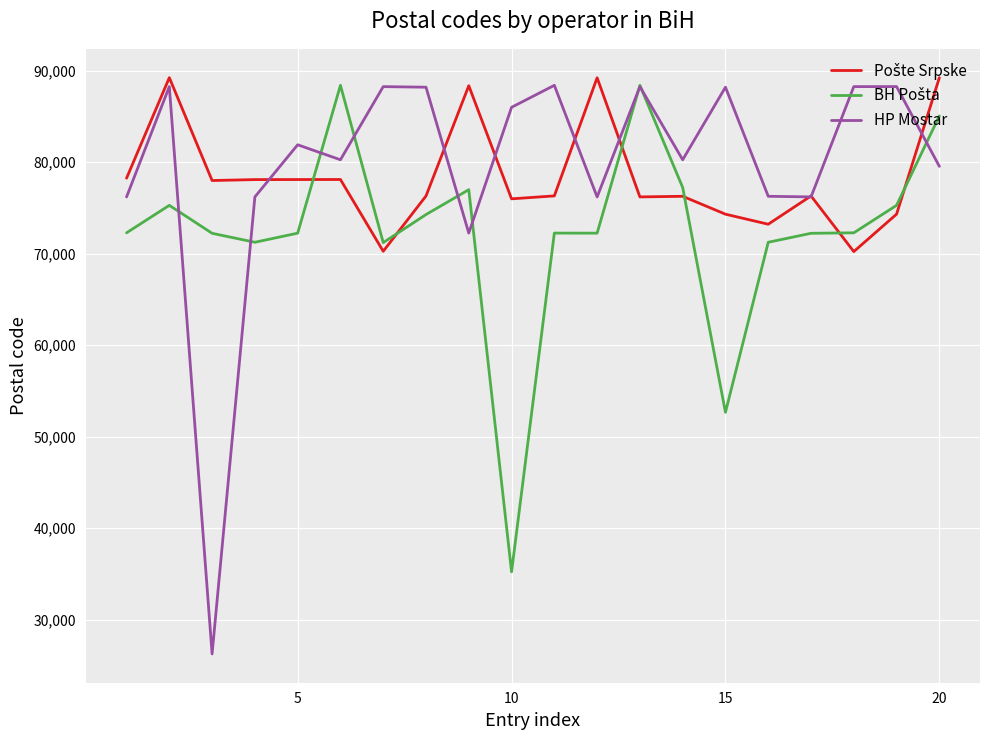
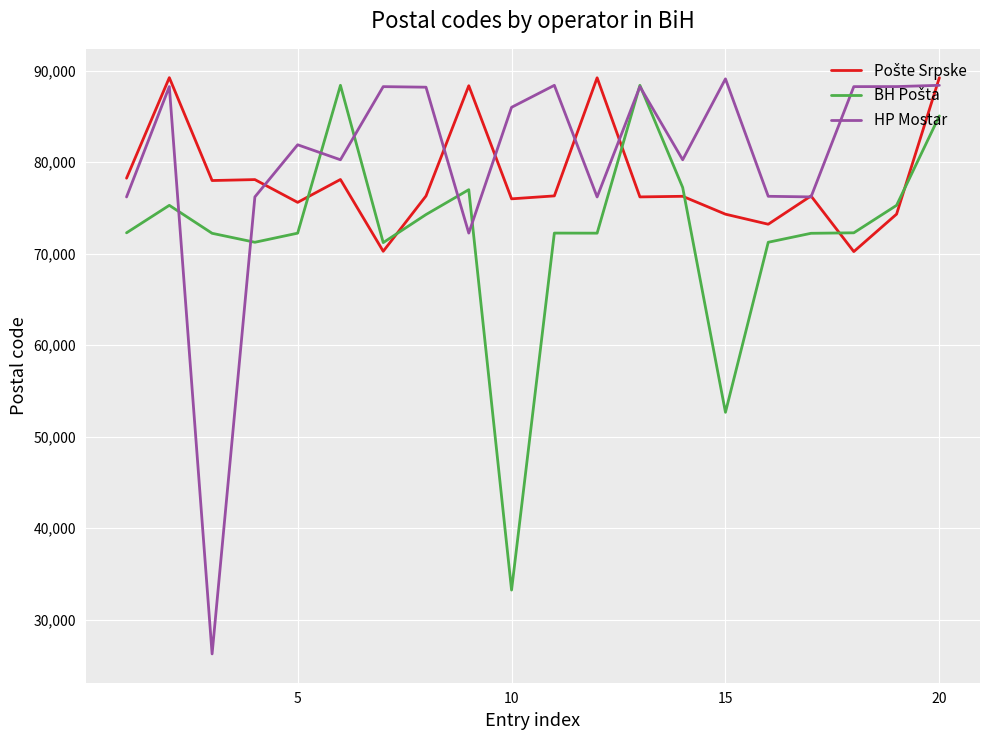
Pošte Srpske, 5: 78,000 -> 76,000
BH Pošta, 10: 35,000 -> 33,000
HP Mostar, 15: 88,000 -> 89,000
HP Mostar, 20: 80,000 -> 88,000
